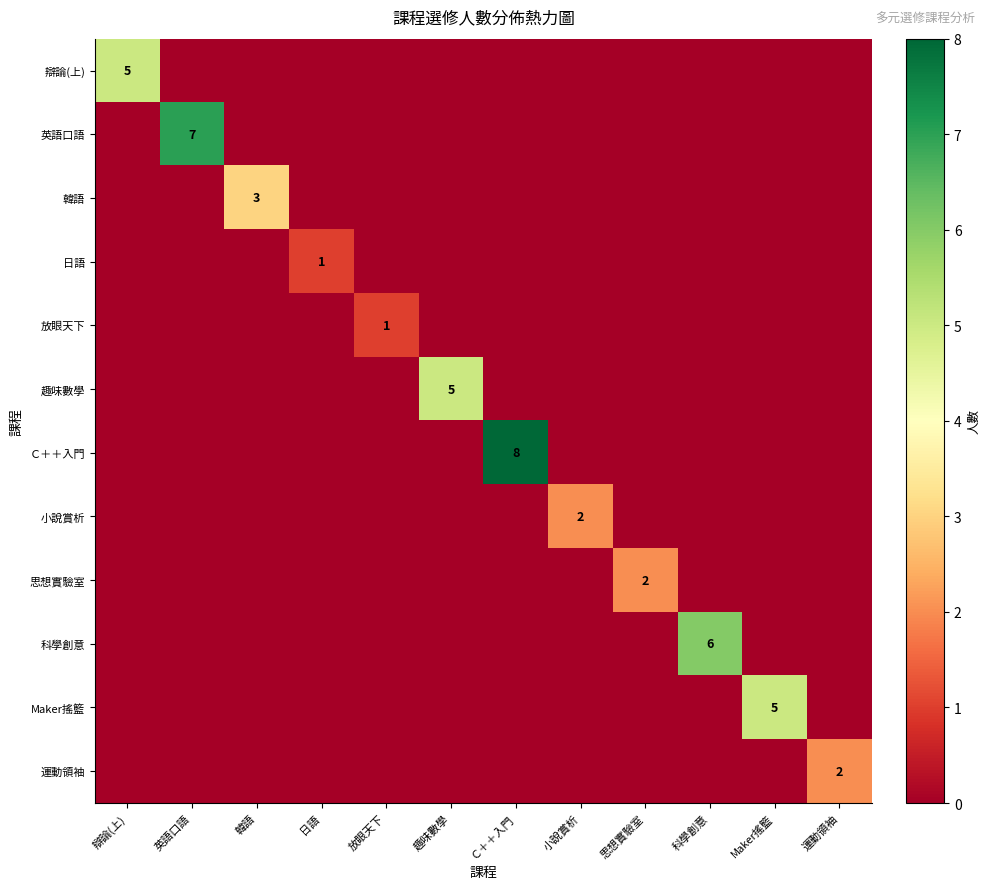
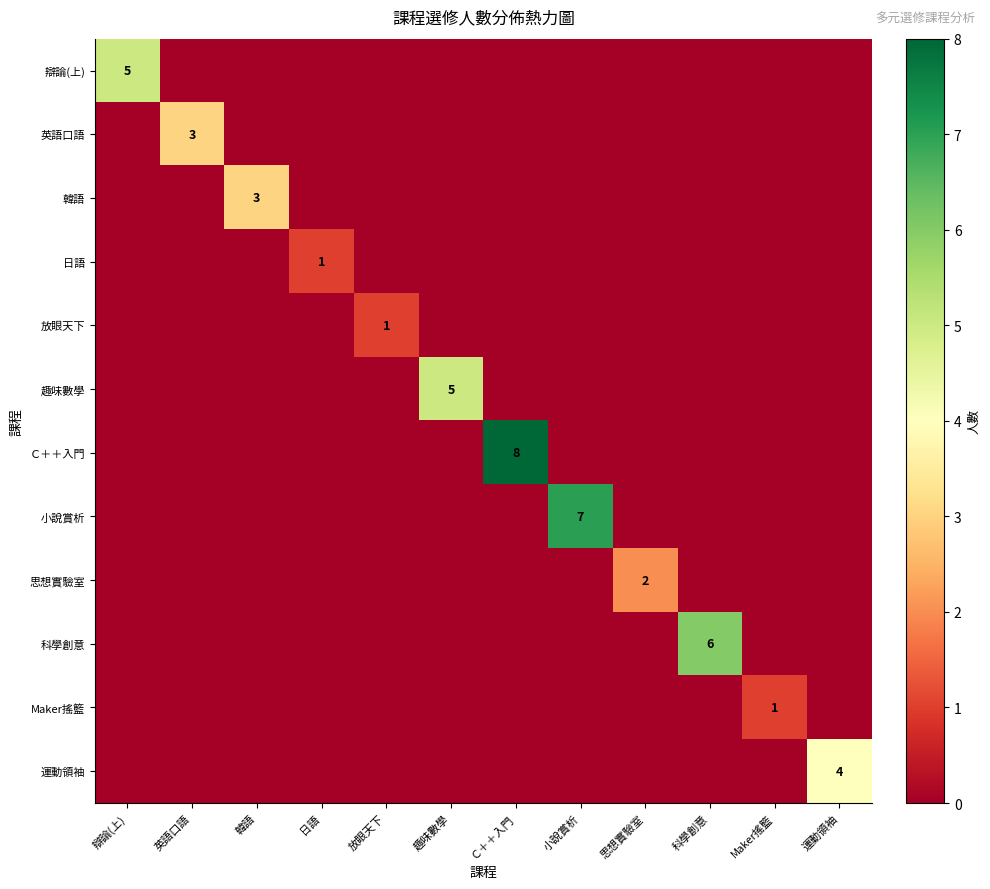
英語口語, 英語口語: 7 -> 3
小說賞析, 小說賞析: 2 -> 7
Maker搖籃, Maker搖籃: 5 -> 1
運動領袖, 運動領袖: 2 -> 4
